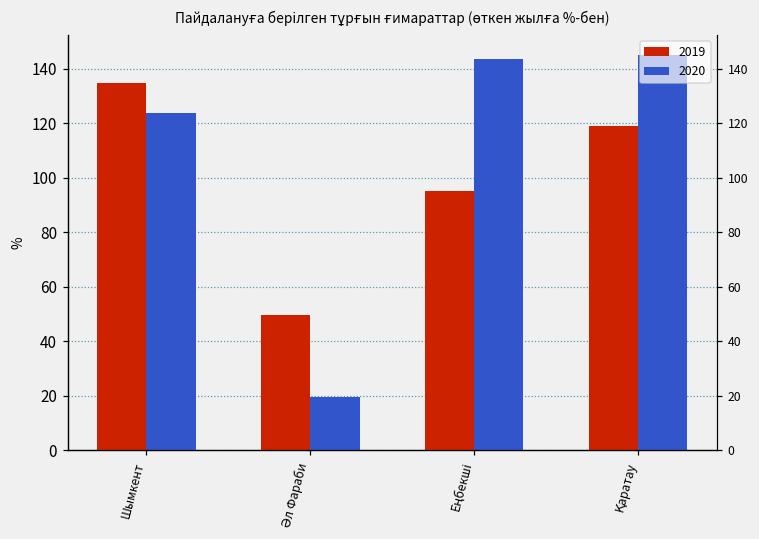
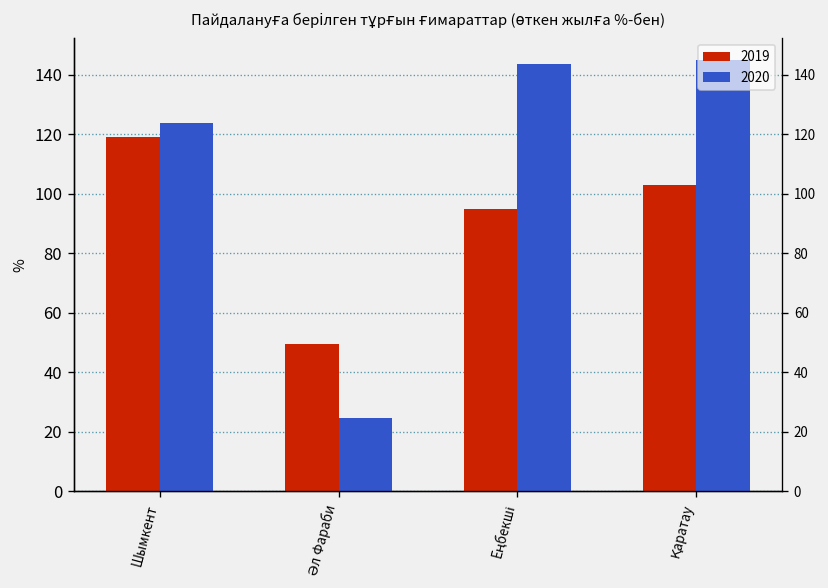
2019, Шымкент: 135 -> 119
2020, Әл Фараби: 20 -> 25
2019, Қаратау: 119 -> 103
